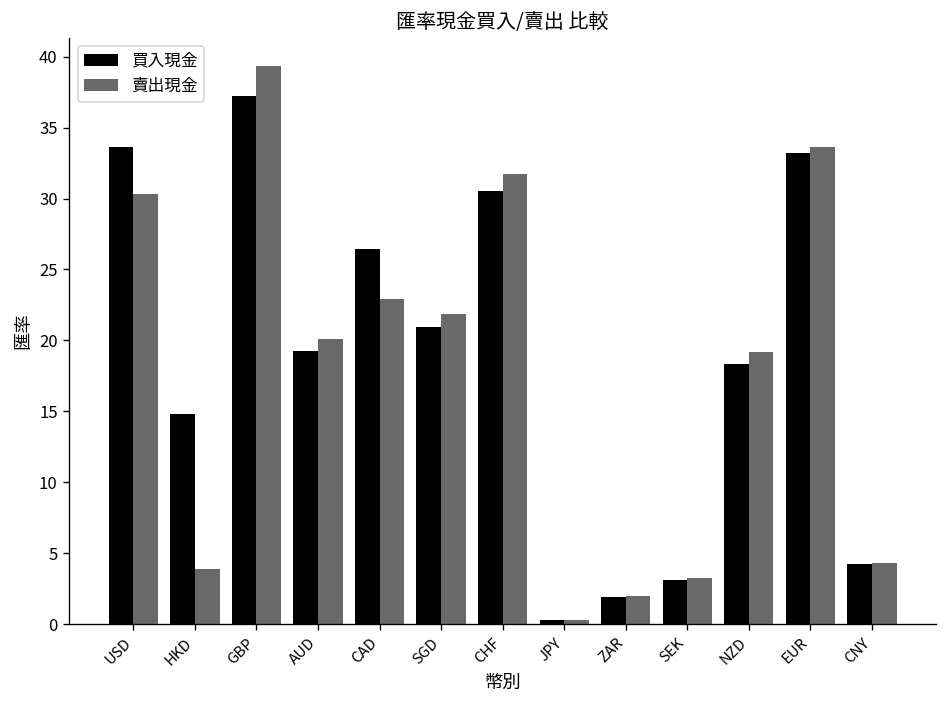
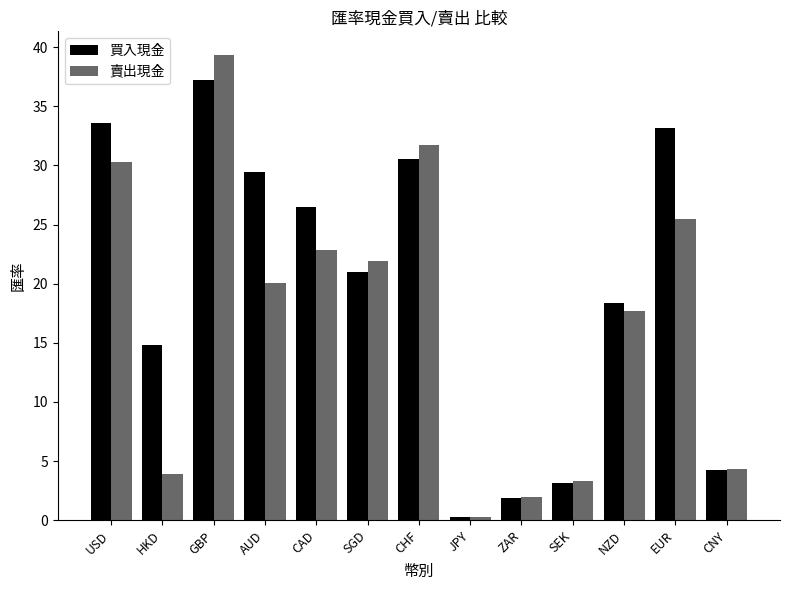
買入現金, AUD: 19.3 -> 29.5
賣出現金, NZD: 19.2 -> 17.7
賣出現金, EUR: 33.6 -> 25.5
